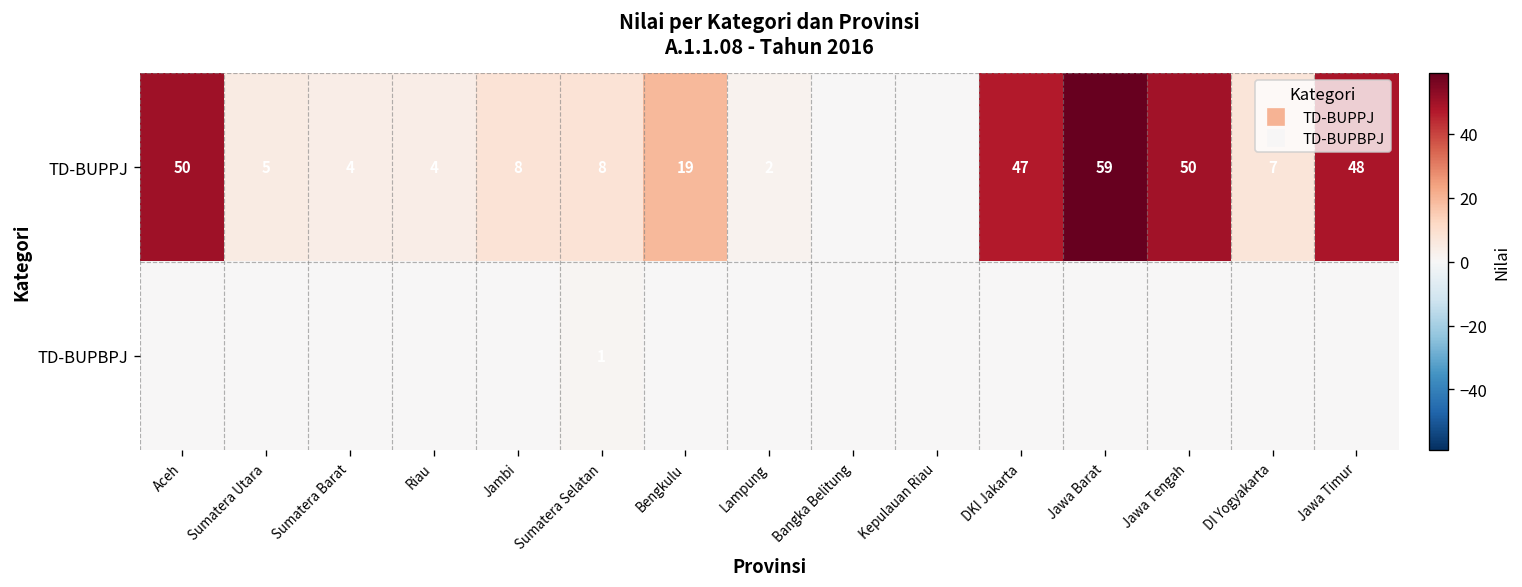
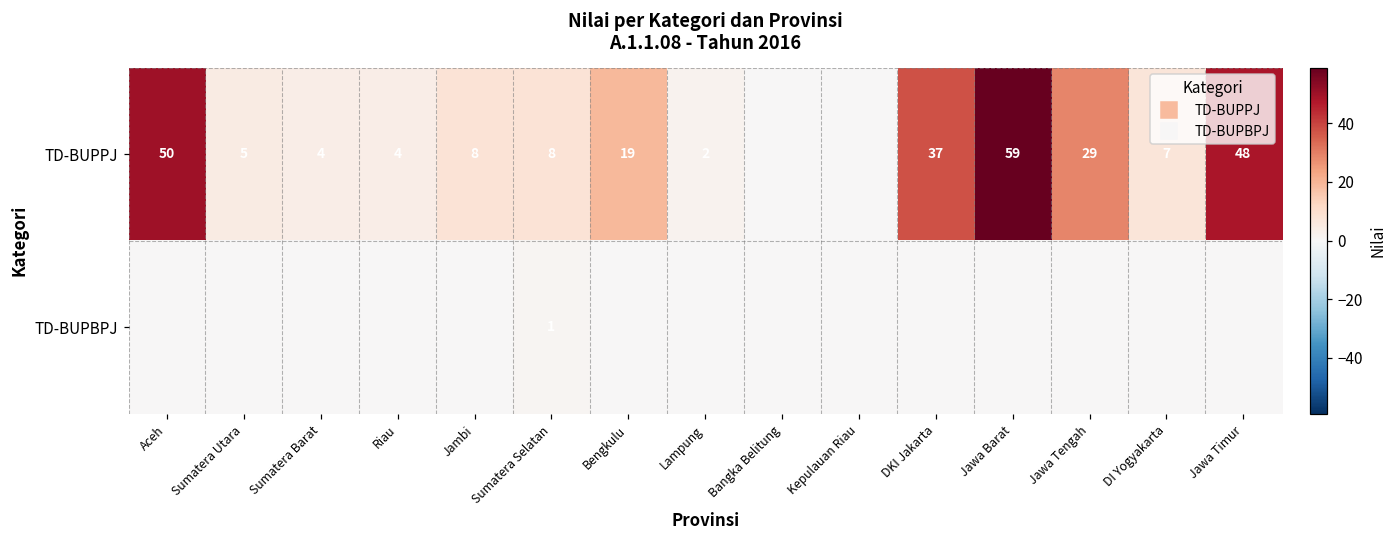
TD-BUPPJ, DKI Jakarta: 47 -> 37
TD-BUPPJ, Jawa Tengah: 50 -> 29
